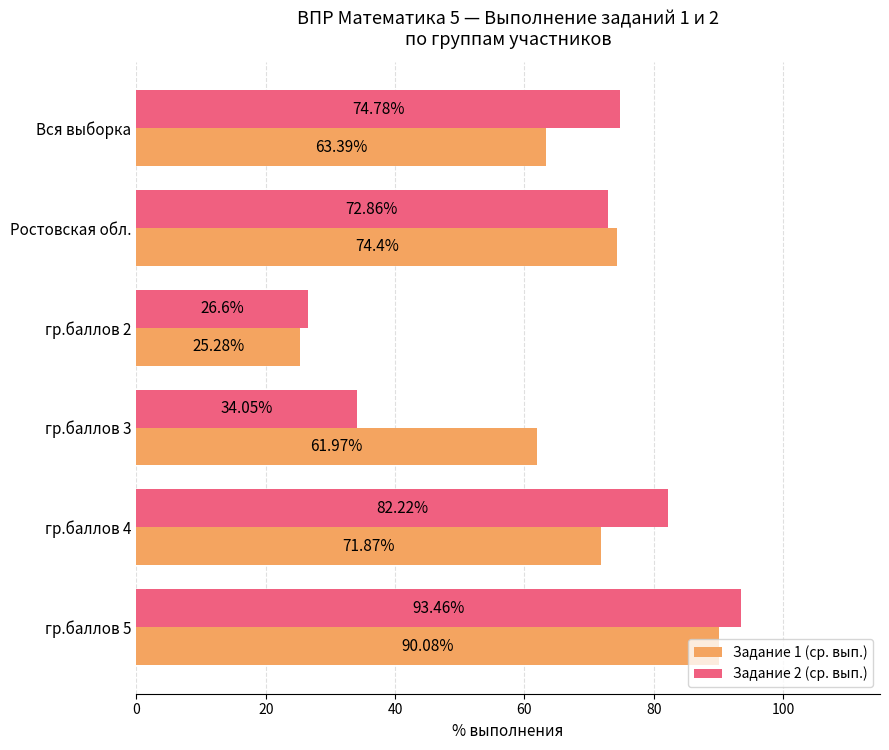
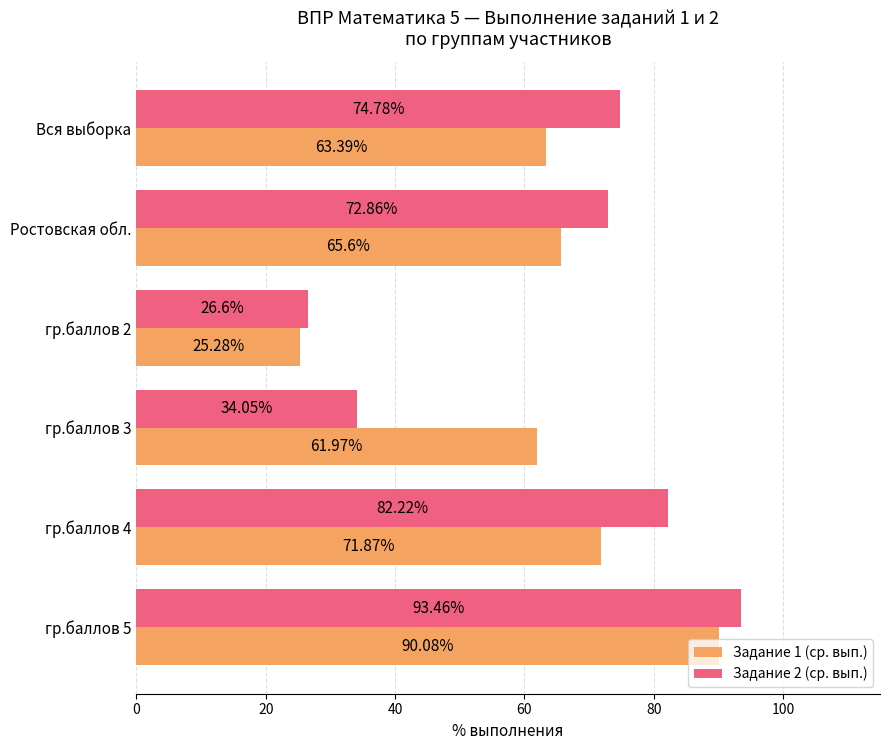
Задание 1 (ср. вып.), Ростовская обл.: 74.4% -> 65.6%
